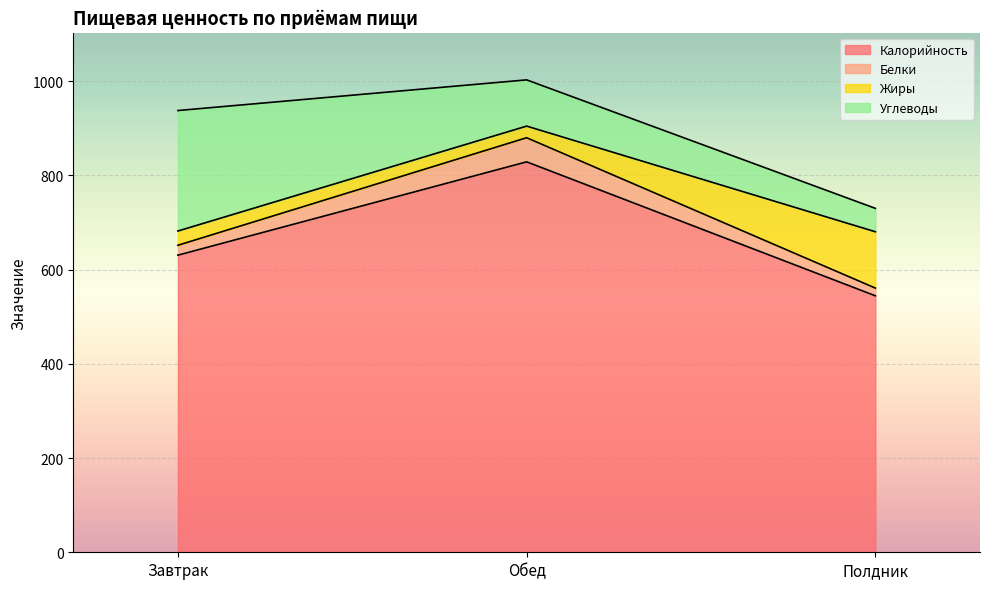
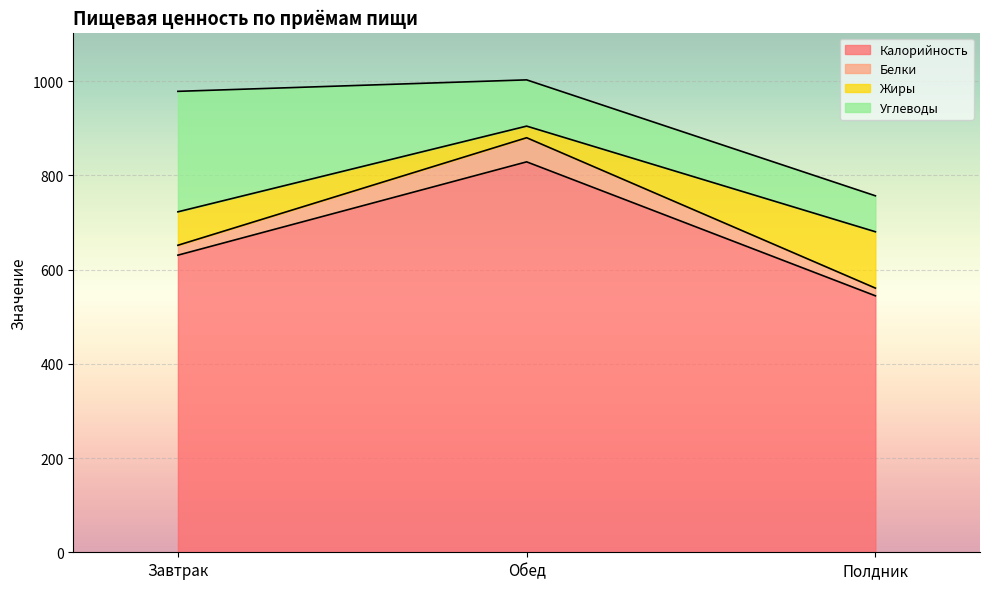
Жиры, Завтрак: 30 -> 70
Углеводы, Полдник: 50 -> 80
